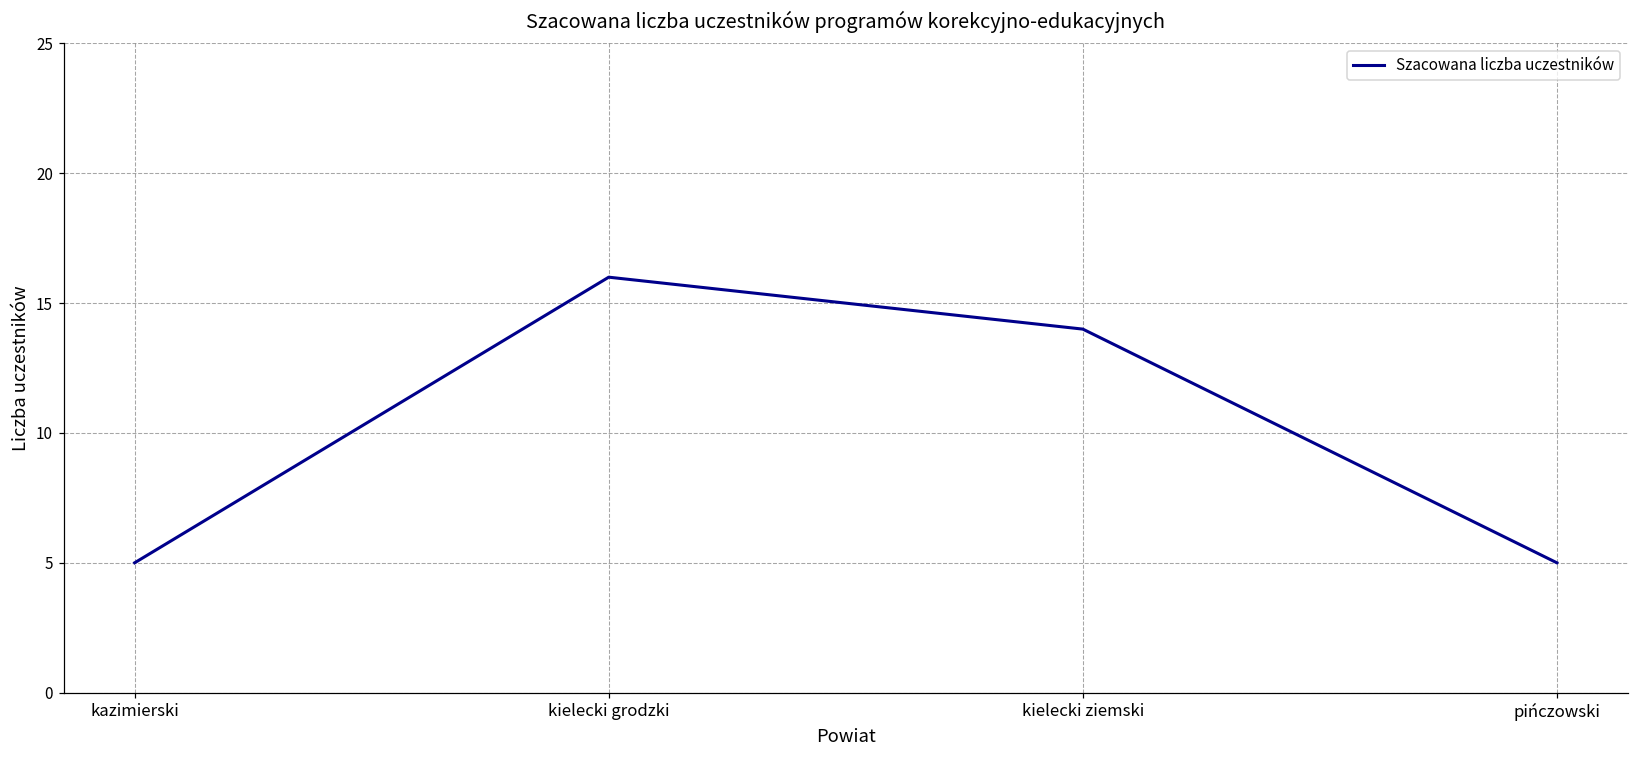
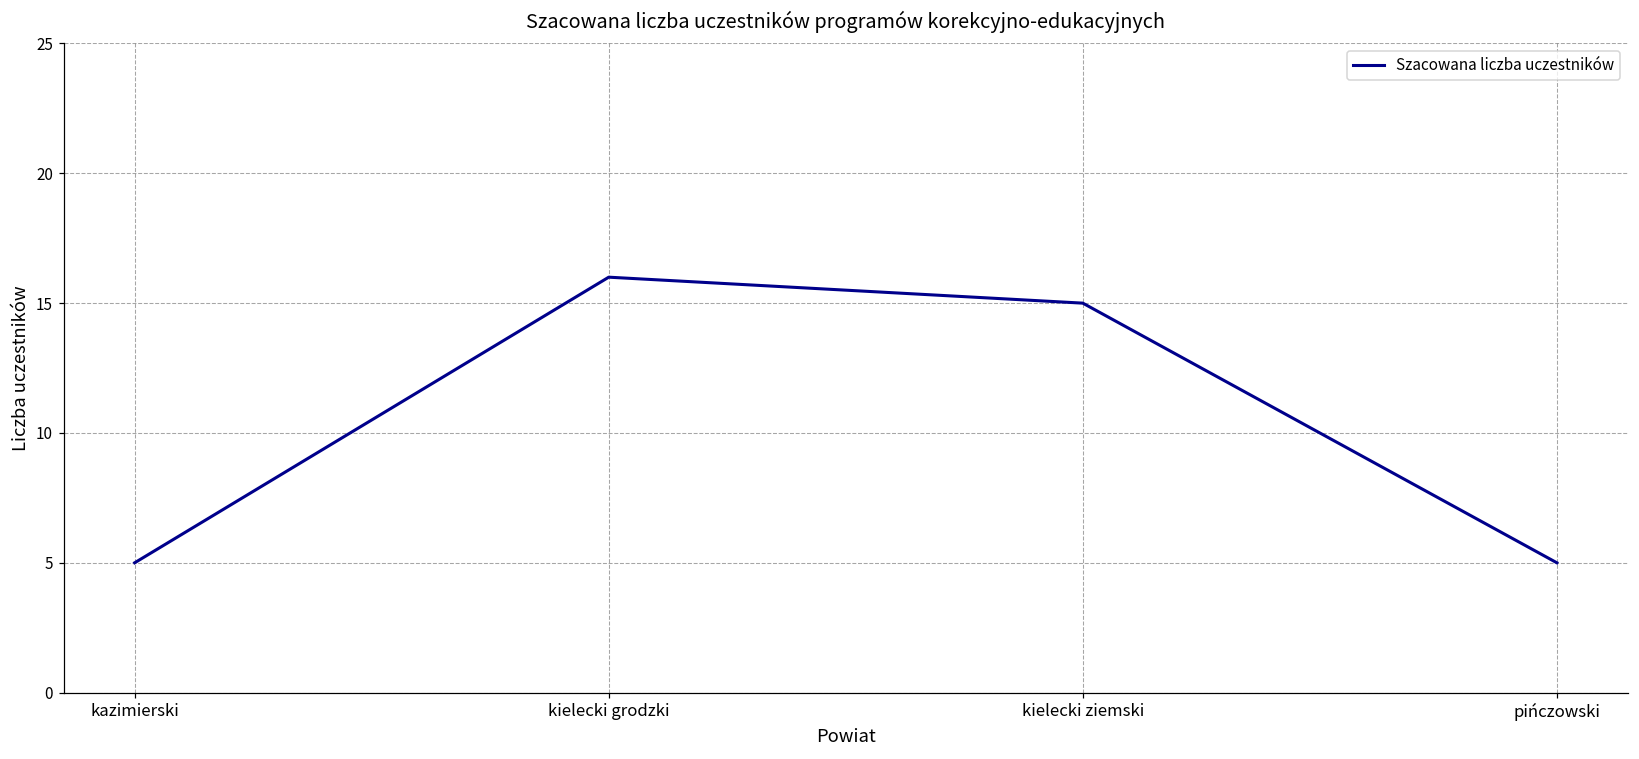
kielecki ziemski: 14 -> 15
